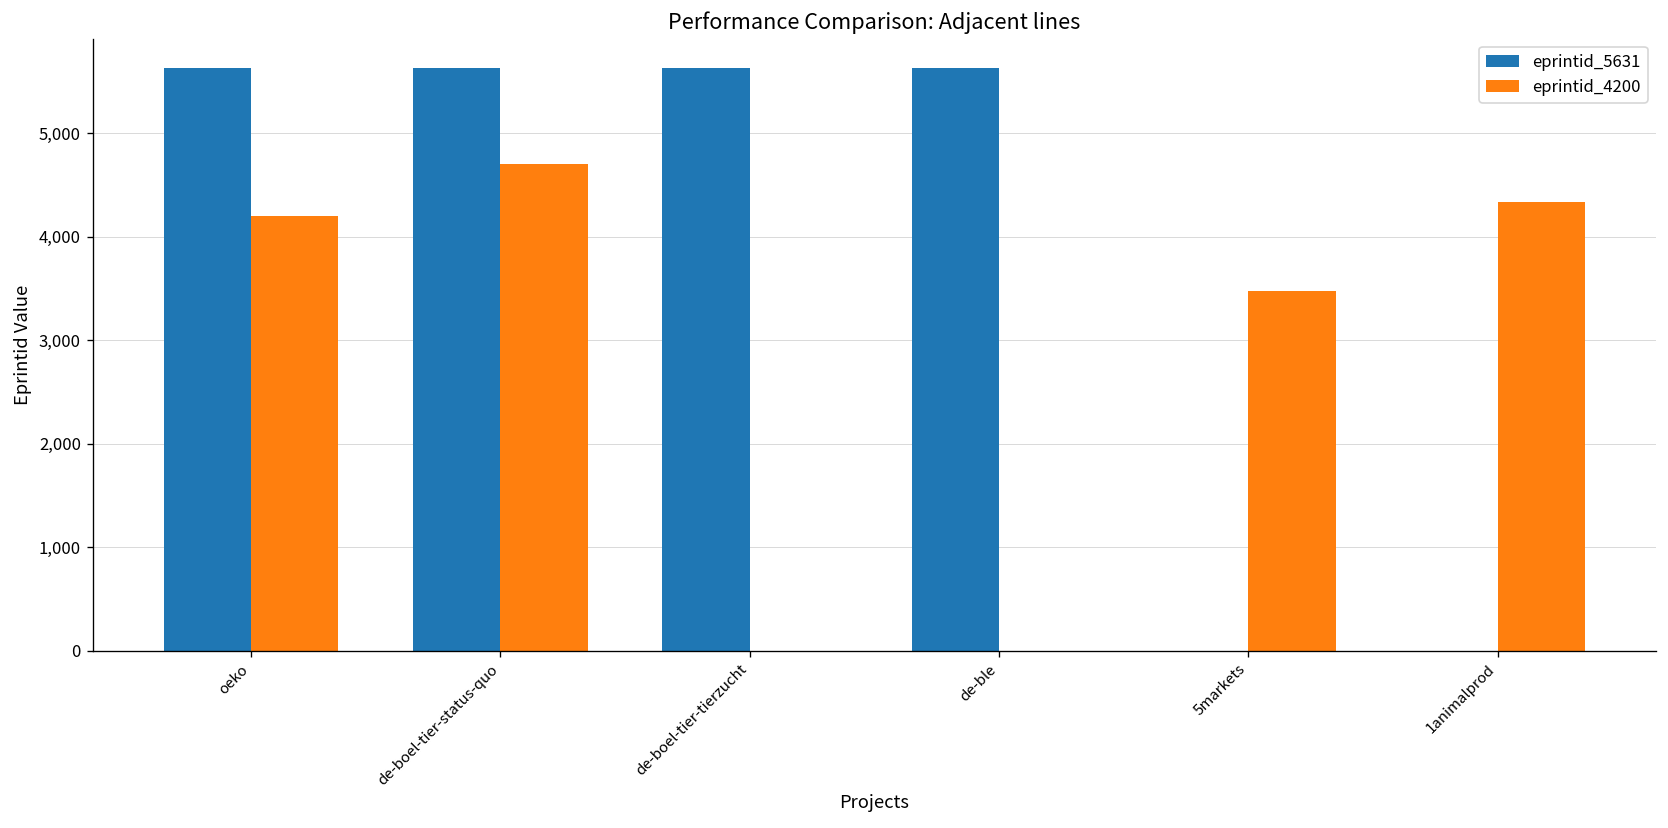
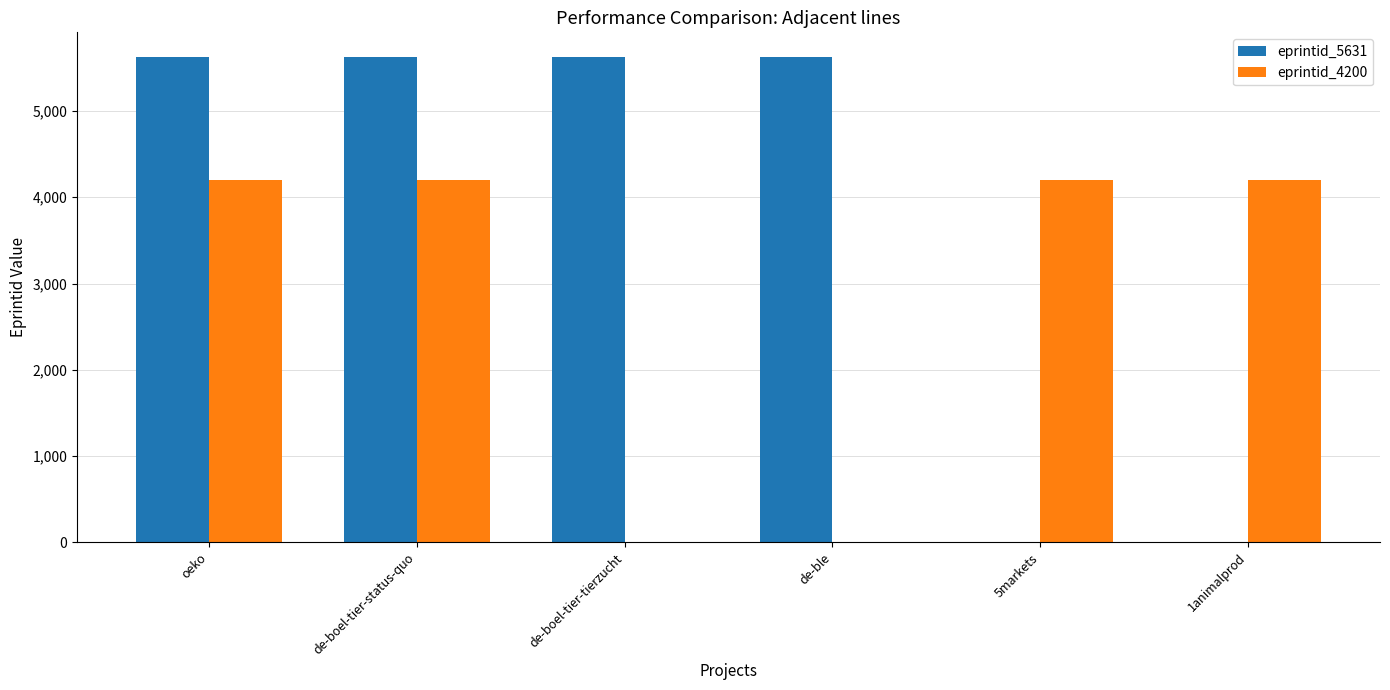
eprintid_4200, de-boel-tier-status-quo: 4,700 -> 4,200
eprintid_4200, 5markets: 3,500 -> 4,200
eprintid_4200, 1animalprod: 4,300 -> 4,200
